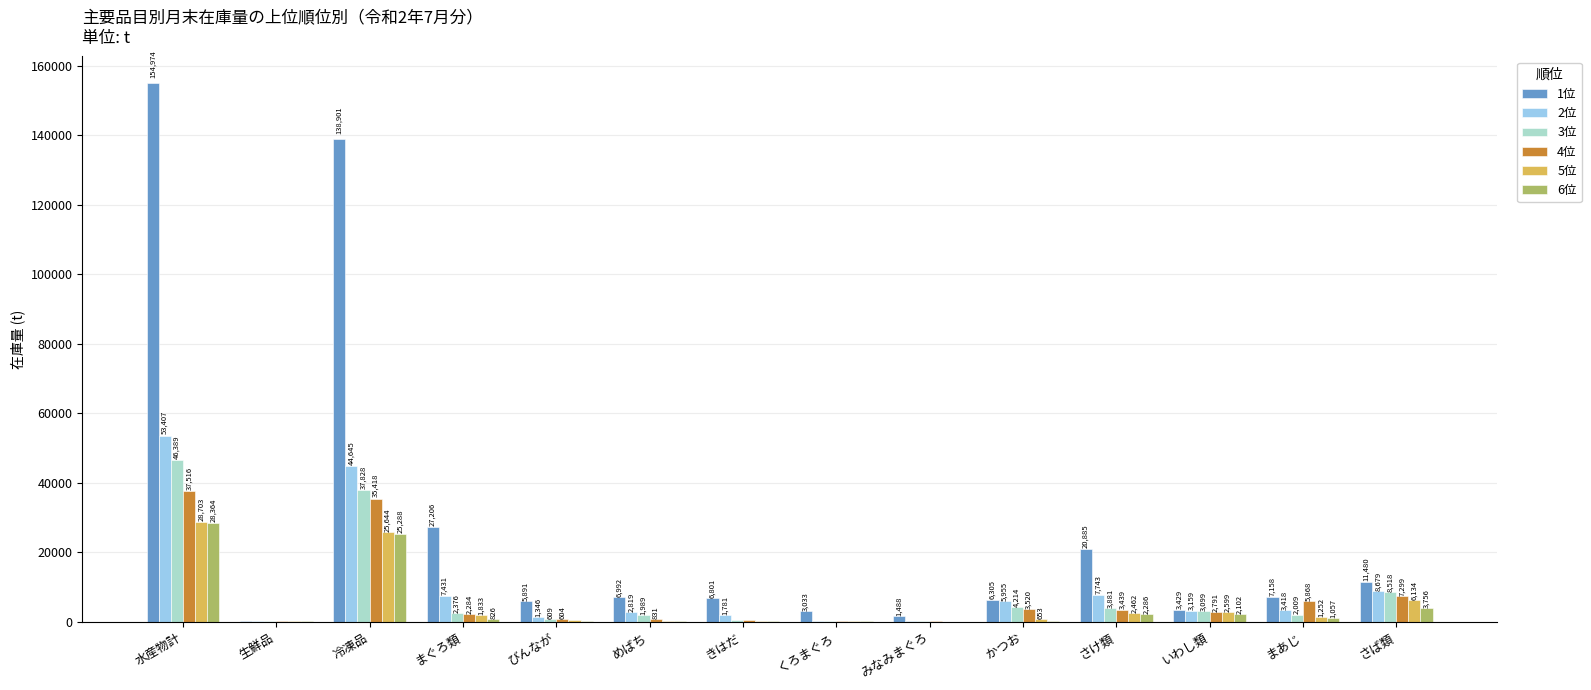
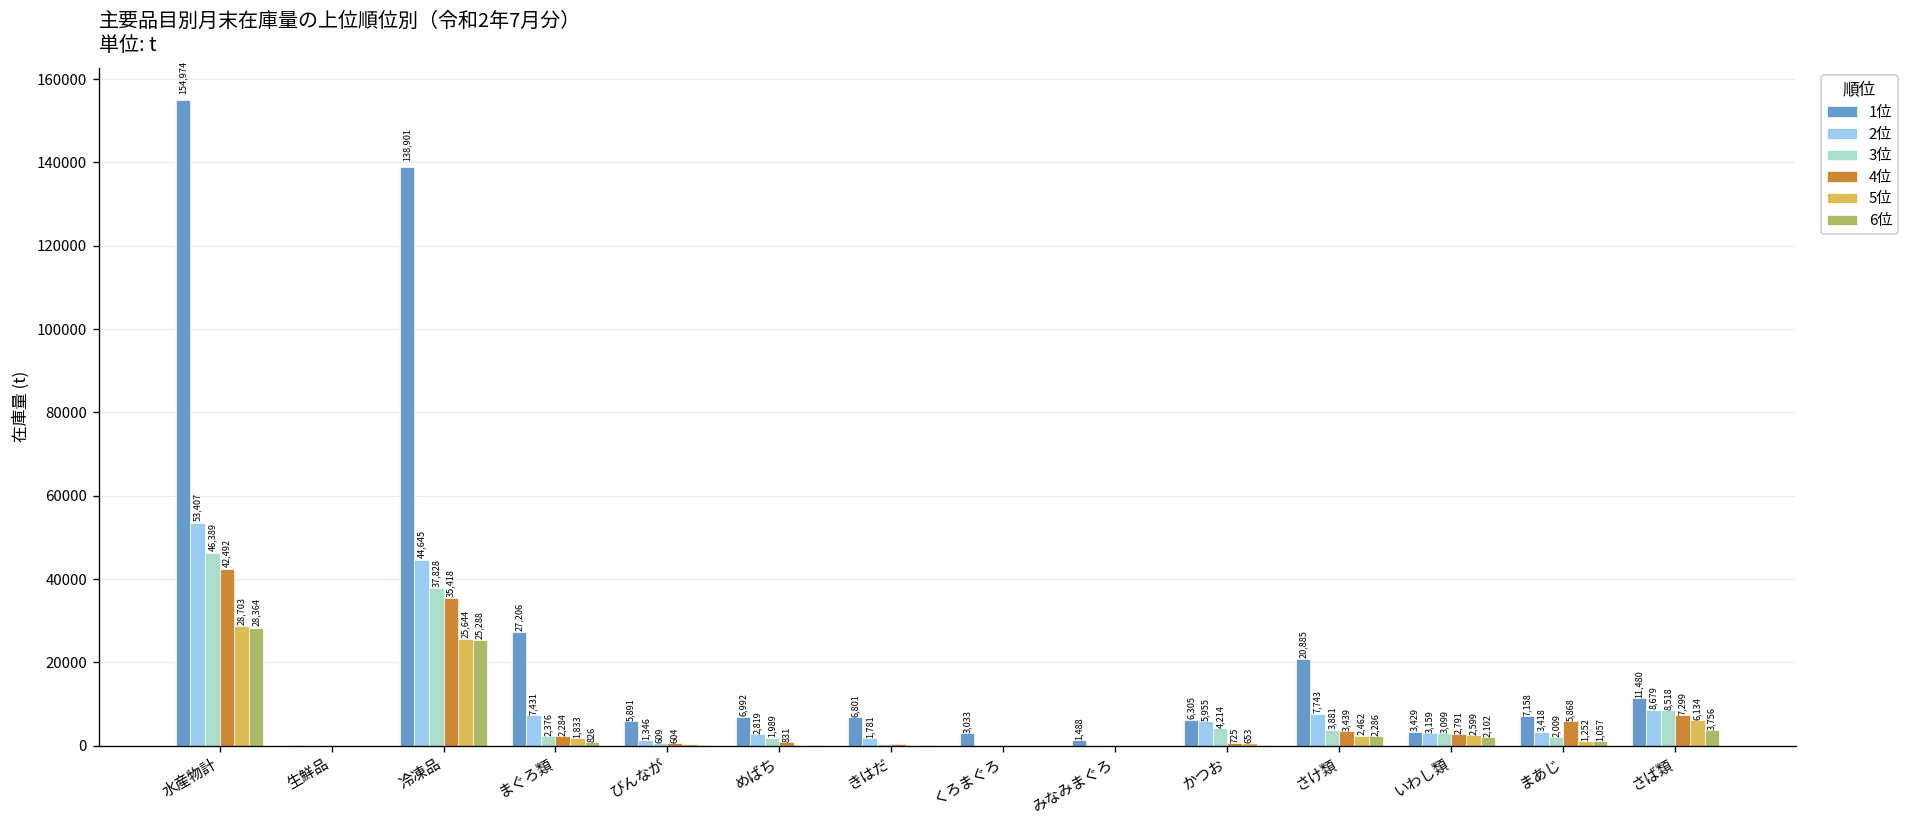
4位, 水産物計: 37,516 -> 42,492
4位, かつお: 3,520 -> 725
